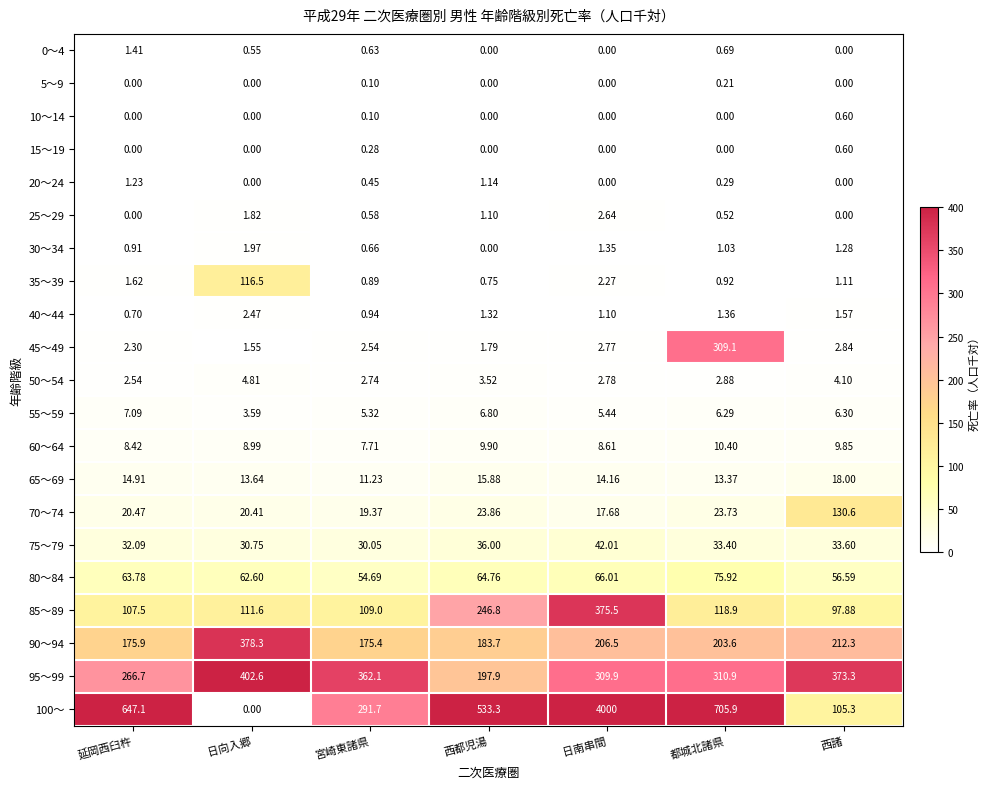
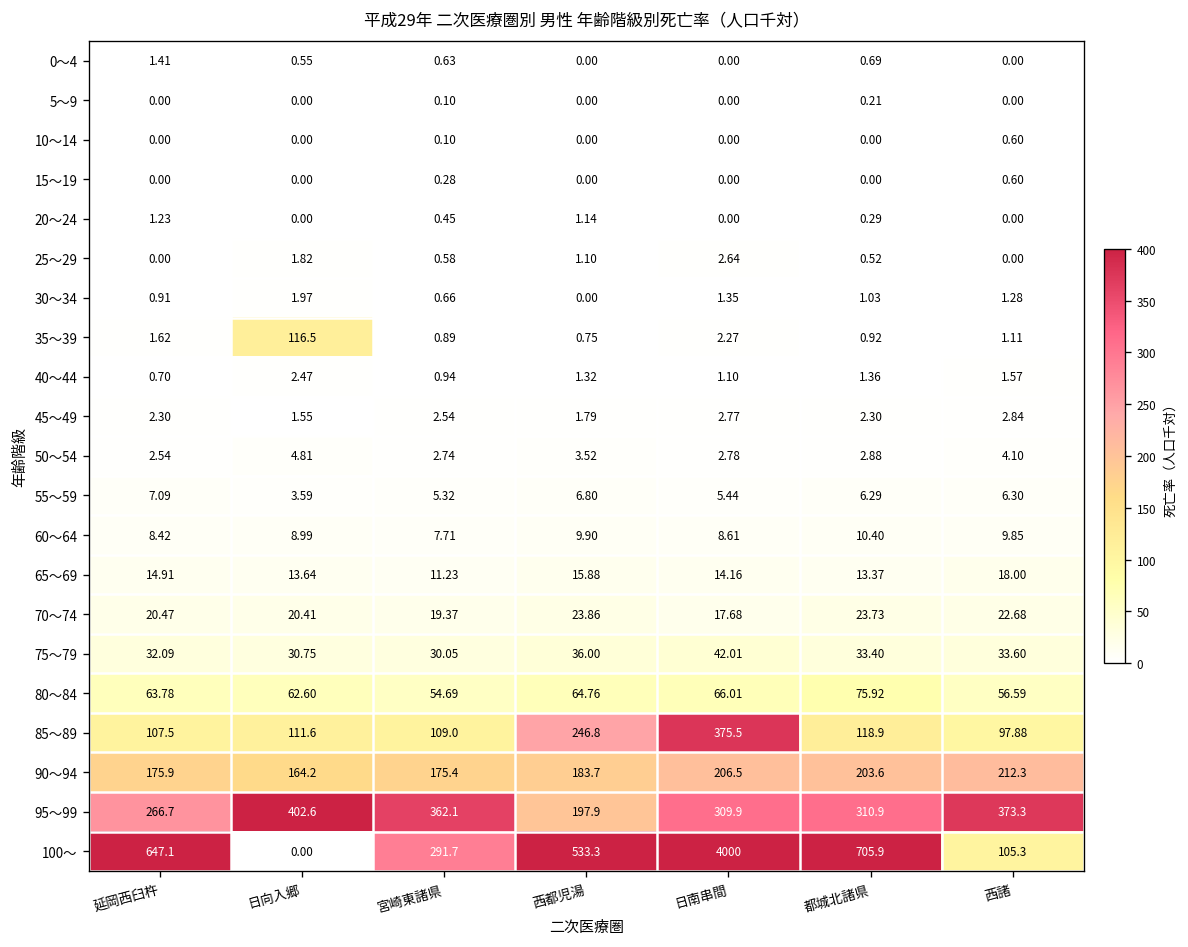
45～49, 都城北諸県: 309.1 -> 2.30
70～74, 西諸: 130.6 -> 22.68
90～94, 日向入郷: 378.3 -> 164.2
